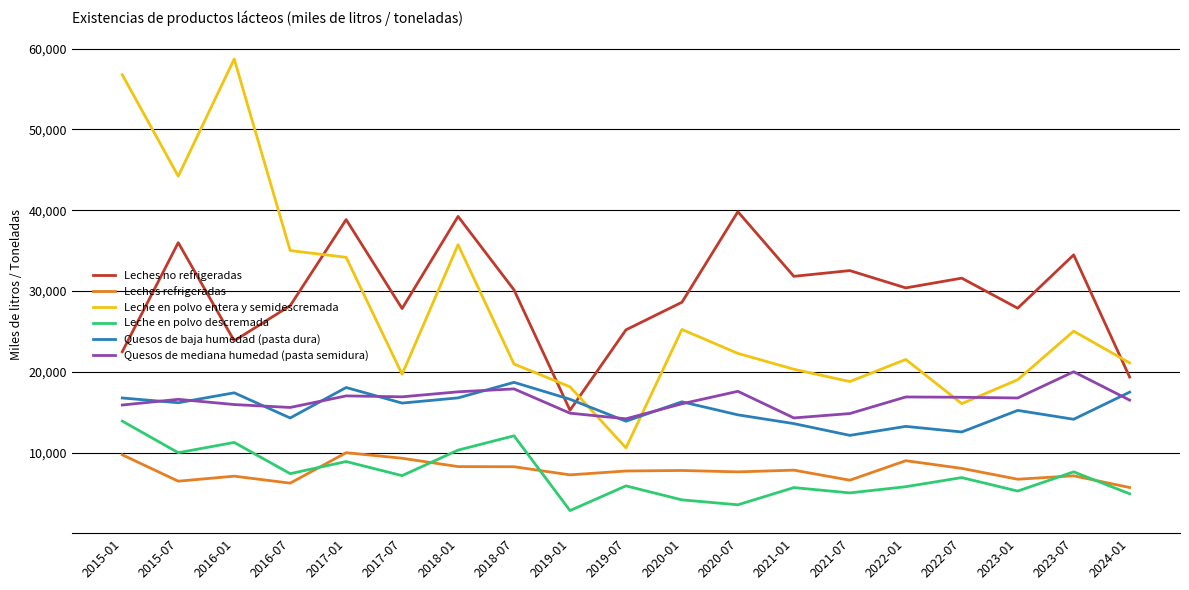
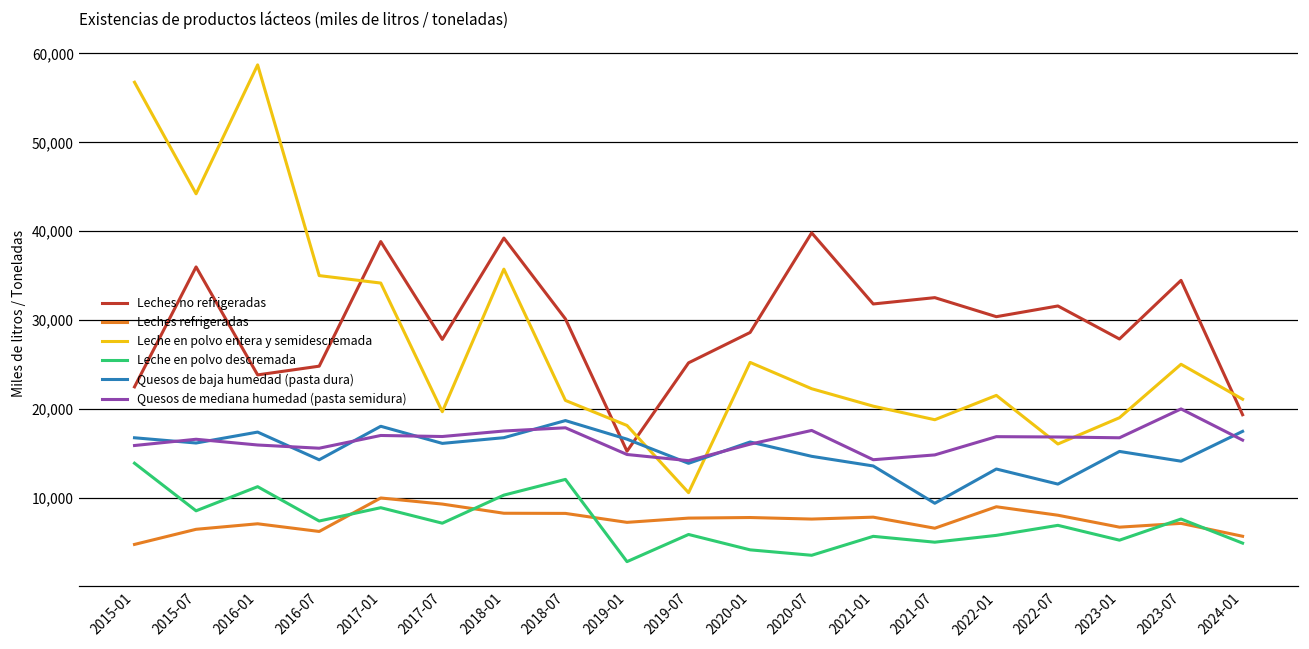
Leches refrigeradas, 2015-01: 10,000 -> 5,000
Leche en polvo descremada, 2015-07: 10,000 -> 9,000
Leches no refrigeradas, 2016-07: 28,000 -> 25,000
Quesos de baja humedad (pasta dura), 2021-07: 12,000 -> 9,000
Quesos de baja humedad (pasta dura), 2022-07: 13,000 -> 12,000
